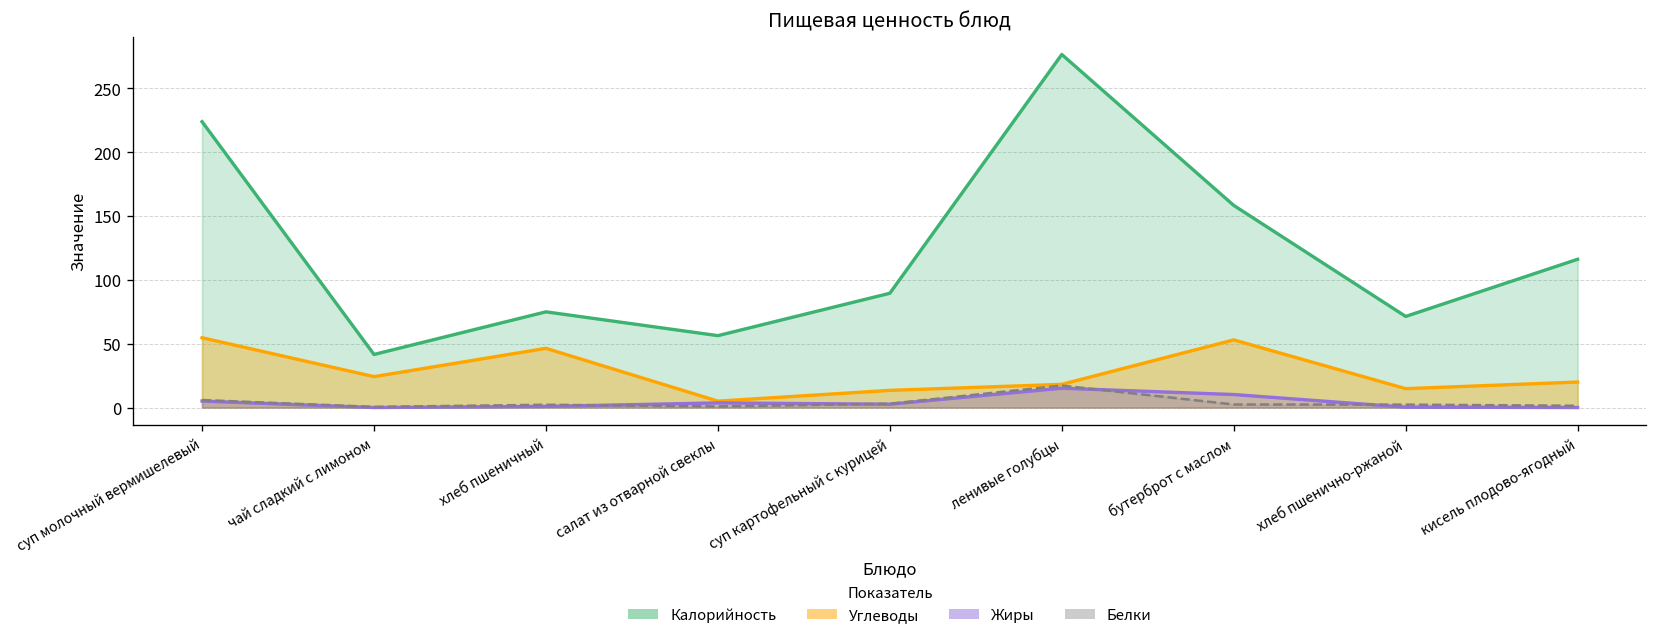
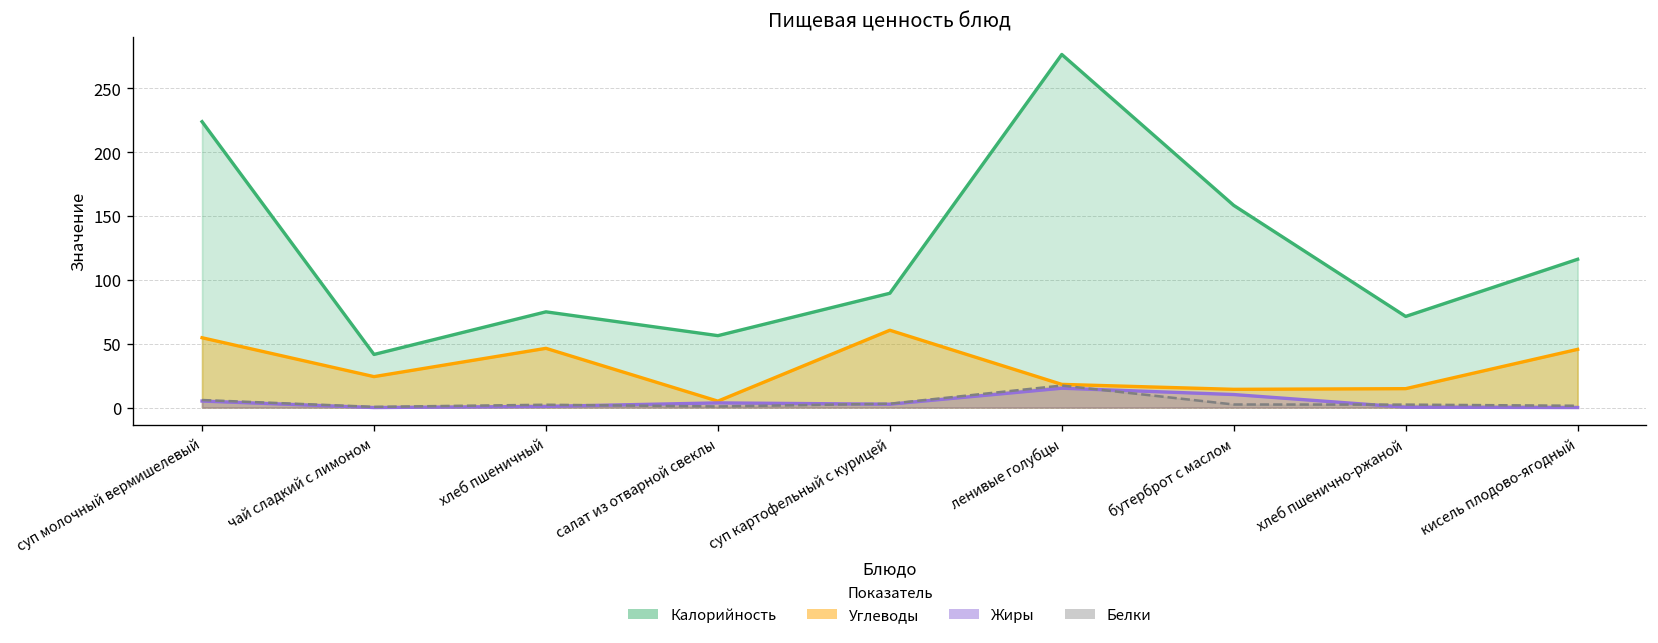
Углеводы, суп картофельный с курицей: 13 -> 61
Углеводы, бутерброт с маслом: 53 -> 14
Углеводы, кисель плодово-ягодный: 20 -> 46
